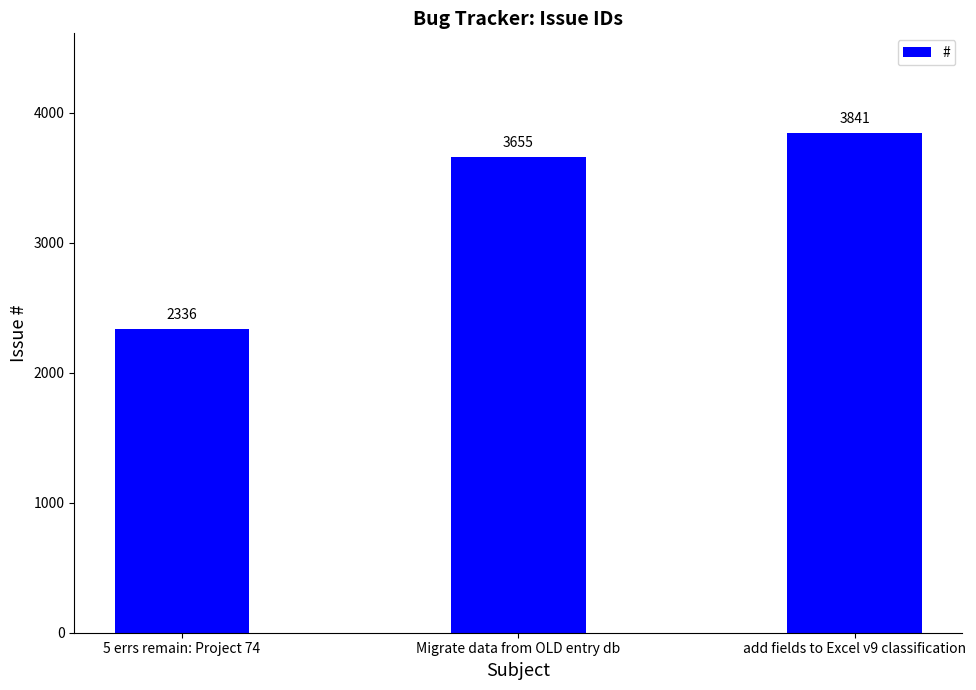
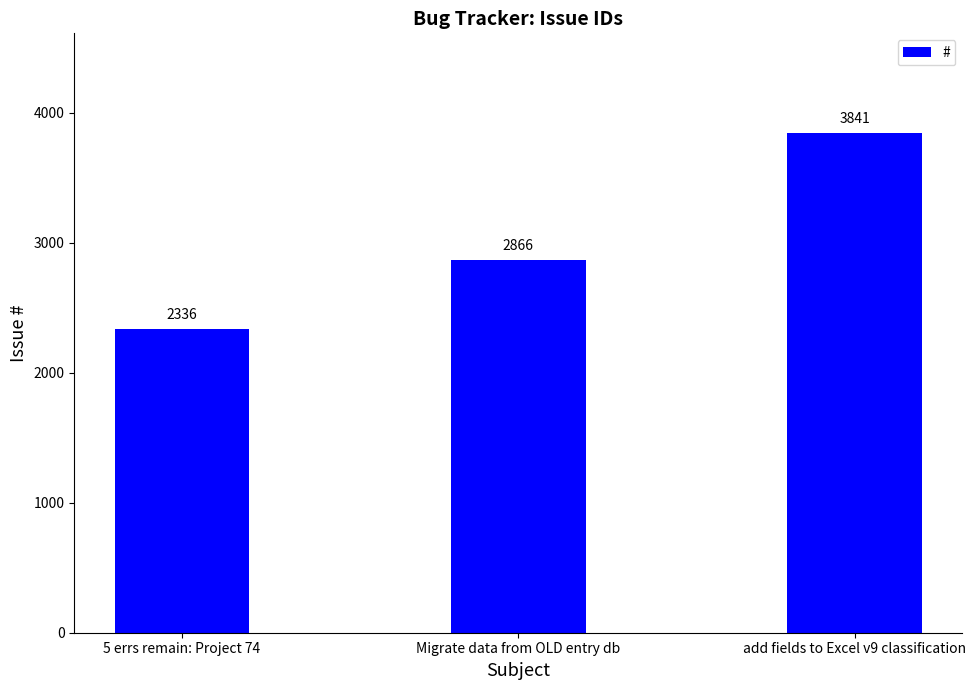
Migrate data from OLD entry db: 3655 -> 2866
